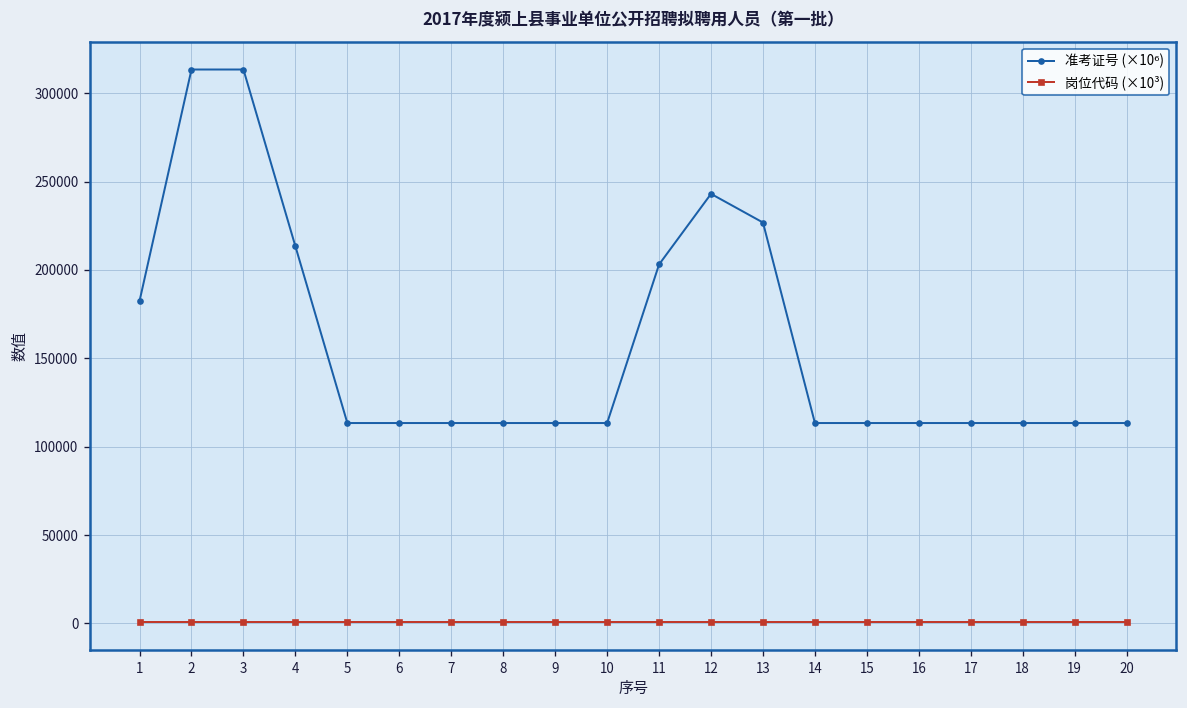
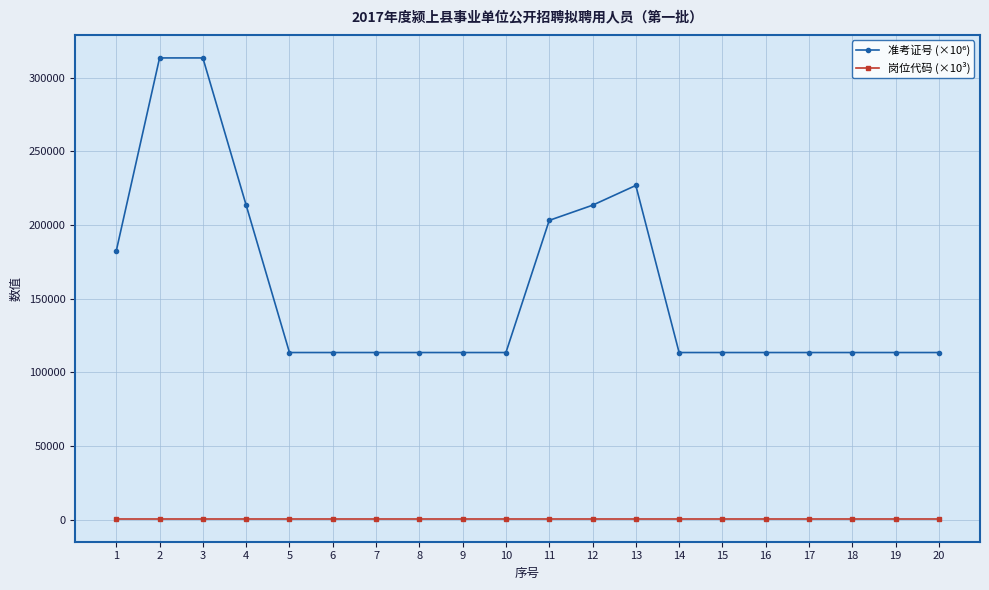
准考证号 (×10⁶), 12: 243000 -> 213000
